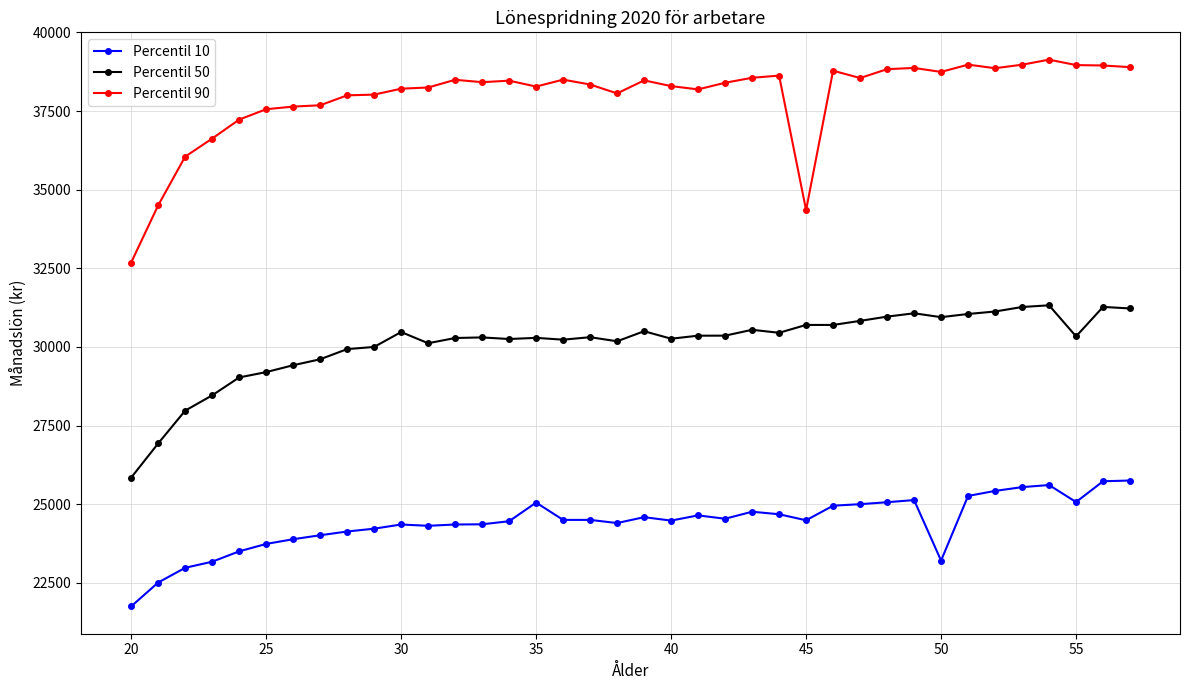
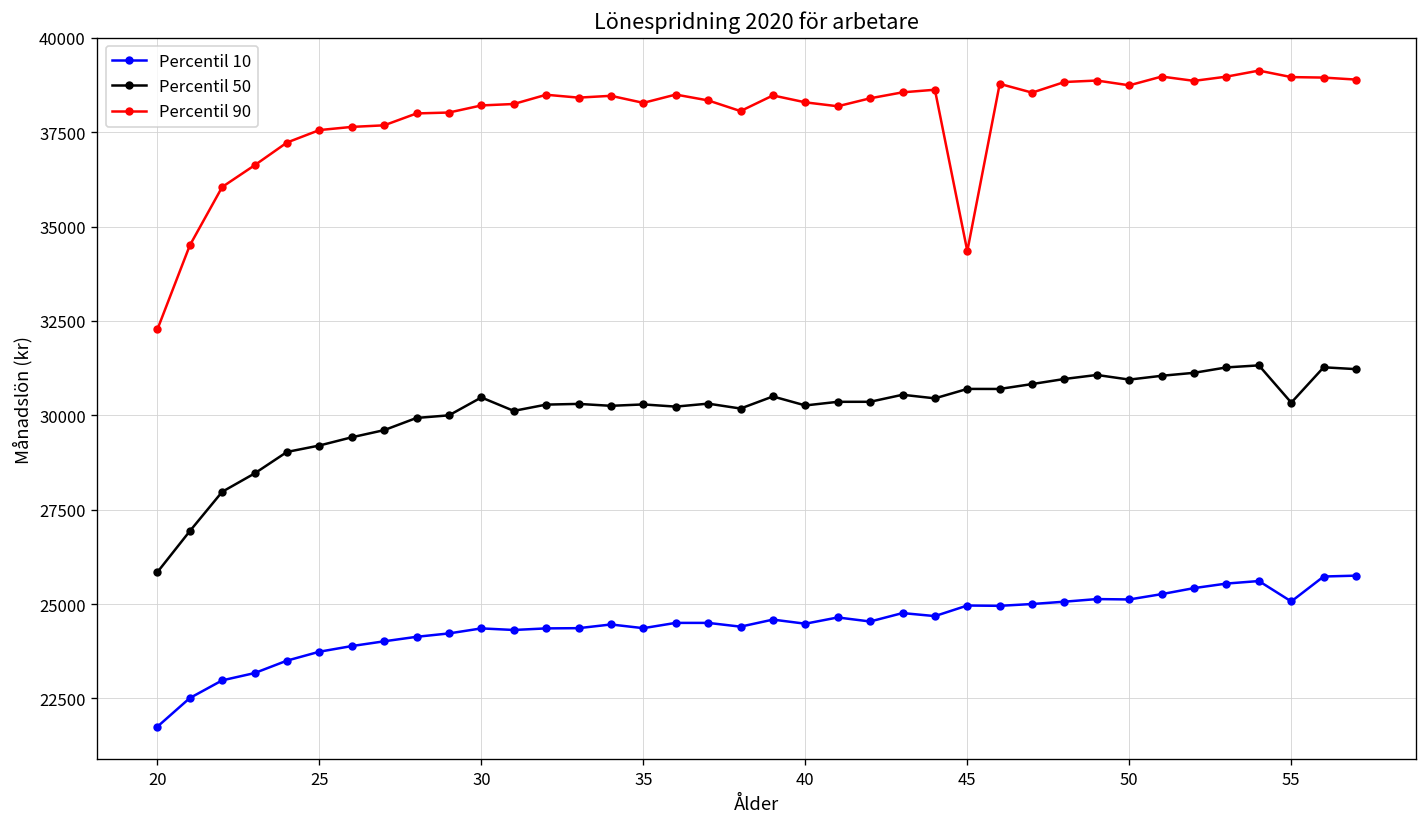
Percentil 90, 20: 32700 -> 32300
Percentil 10, 35: 25100 -> 24400
Percentil 10, 45: 24500 -> 25000
Percentil 10, 50: 23200 -> 25100
